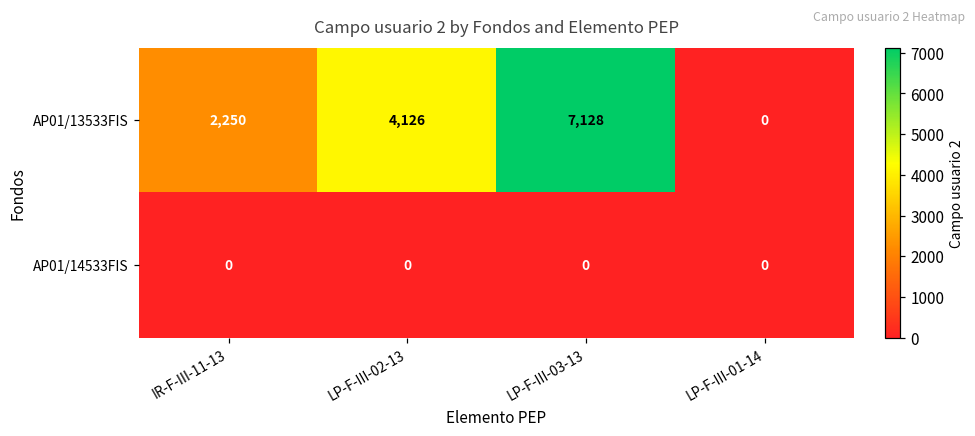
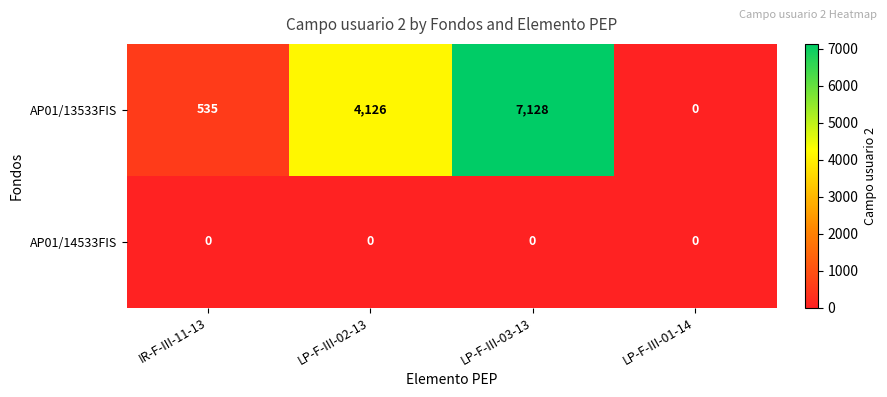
AP01/13533FIS, IR-F-III-11-13: 2,250 -> 535
